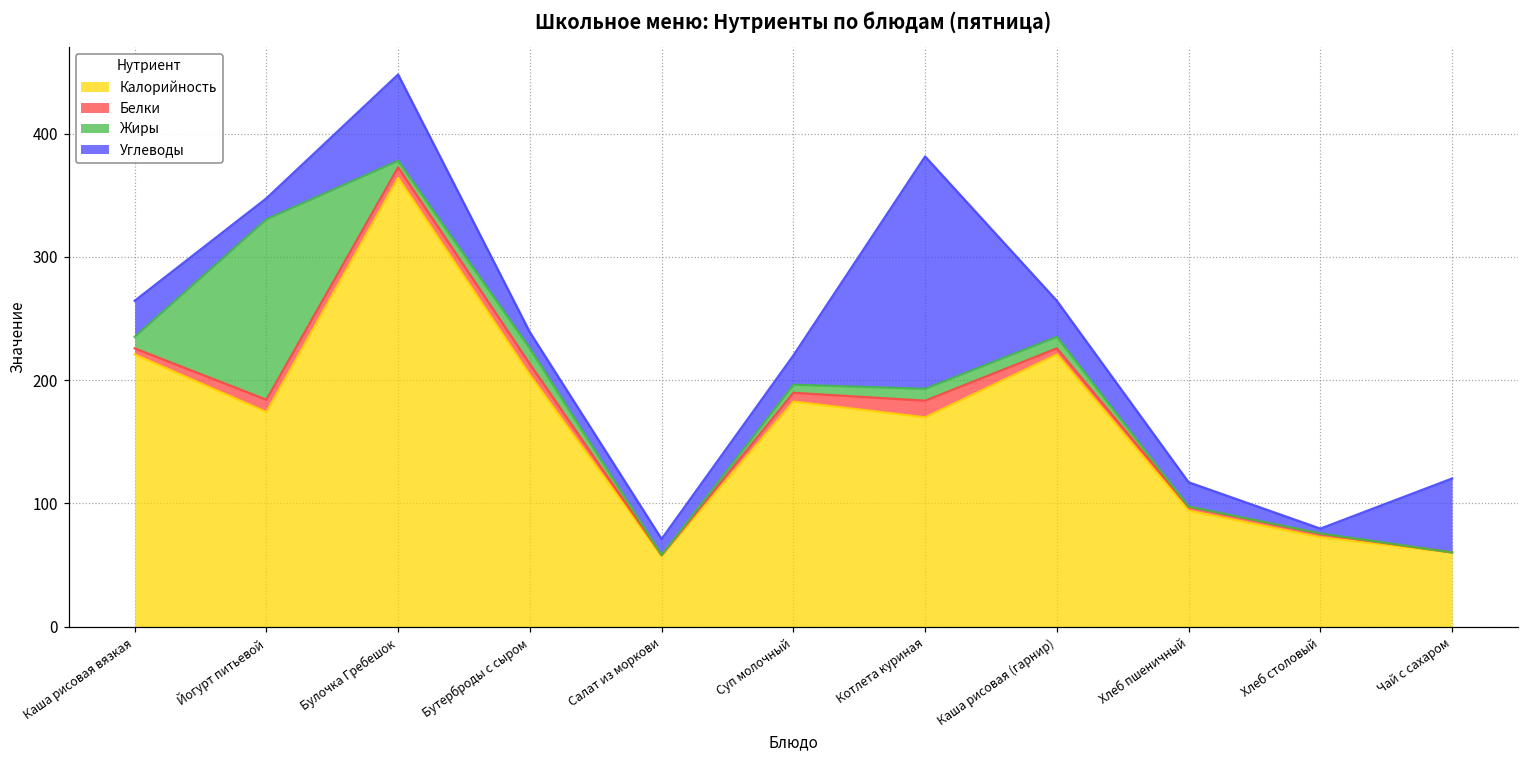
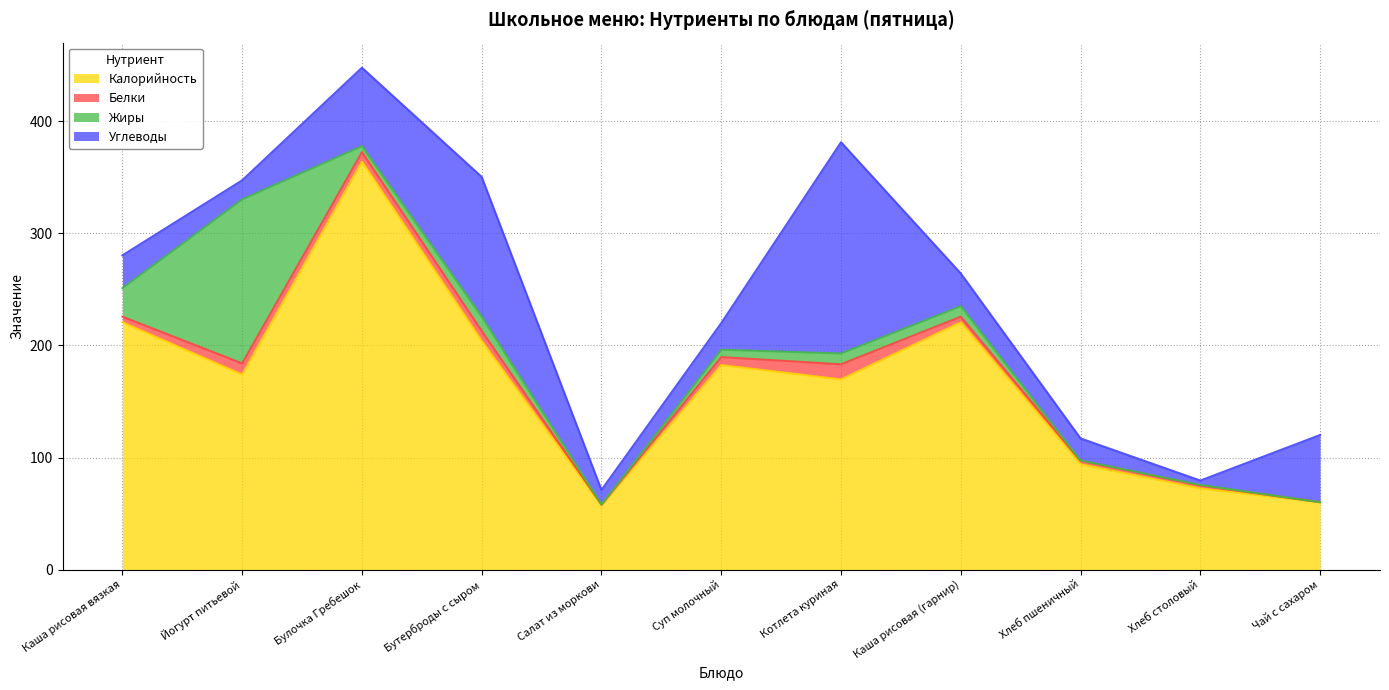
Жиры, Каша рисовая вязкая: 9 -> 25
Углеводы, Бутерброды с сыром: 13 -> 125
